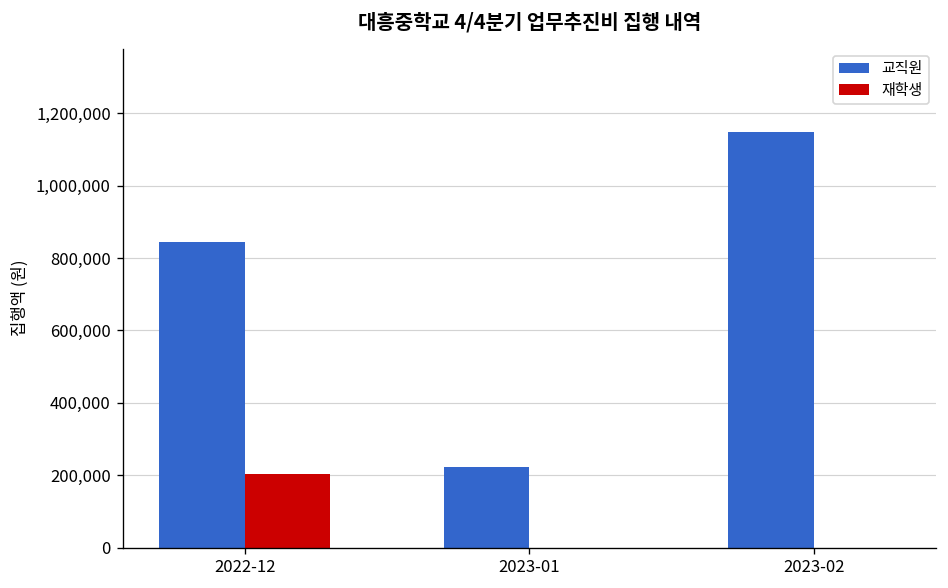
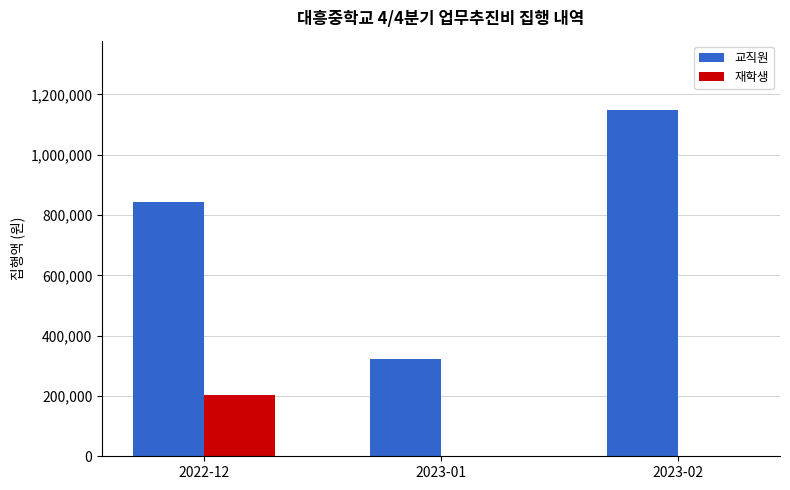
교직원, 2023-01: 220,000 -> 320,000
